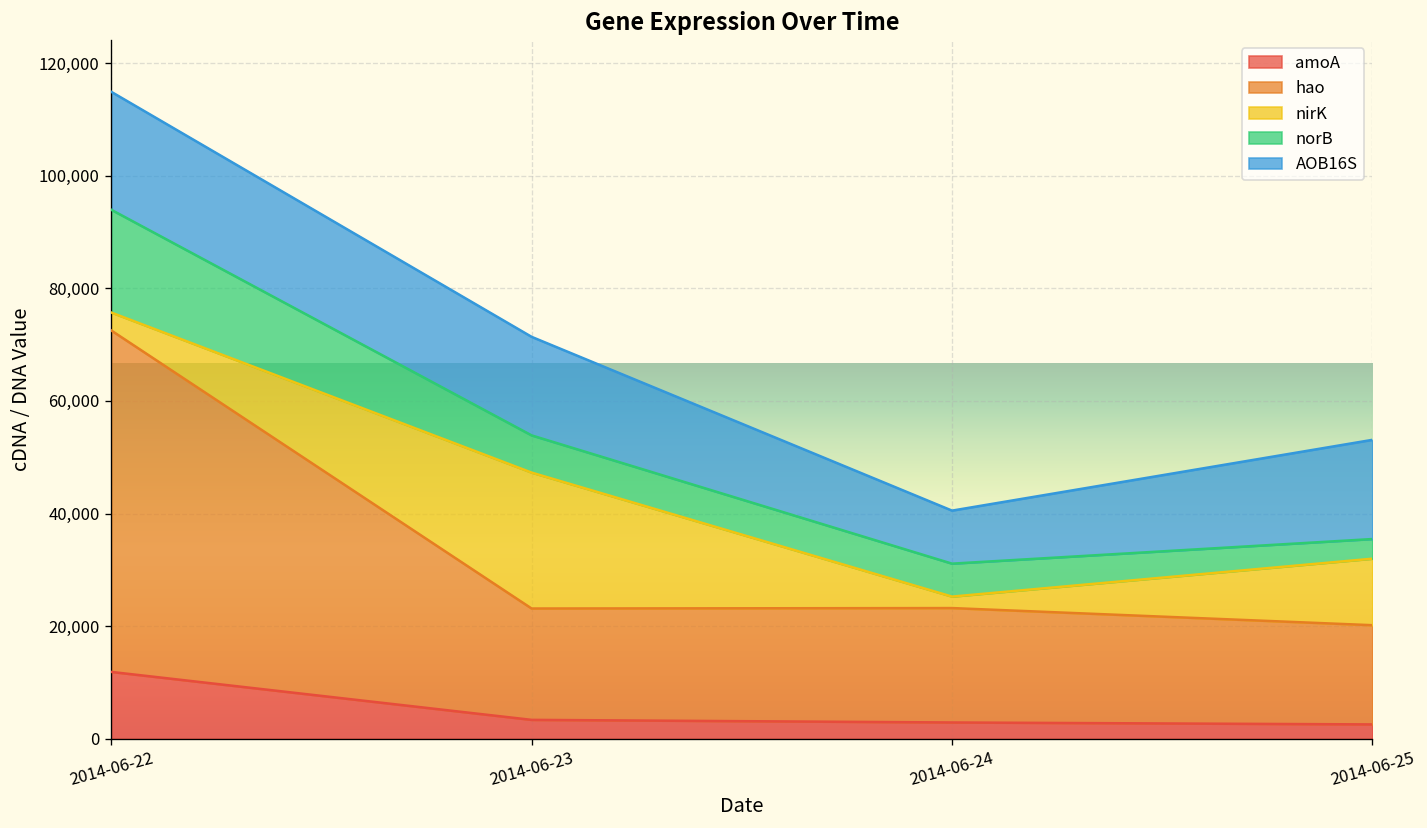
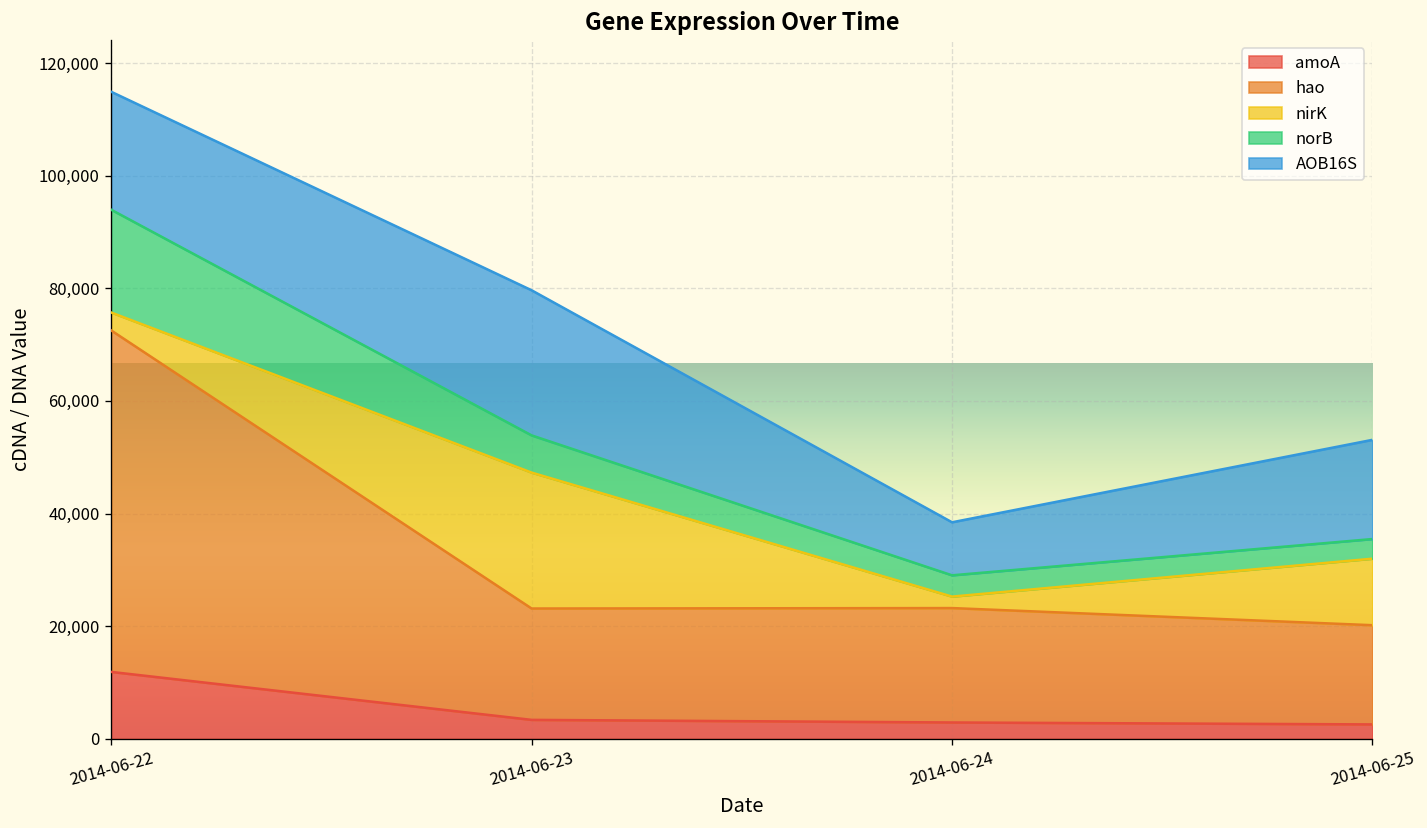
AOB16S, 2014-06-23: 17,000 -> 26,000
norB, 2014-06-24: 6,000 -> 4,000
